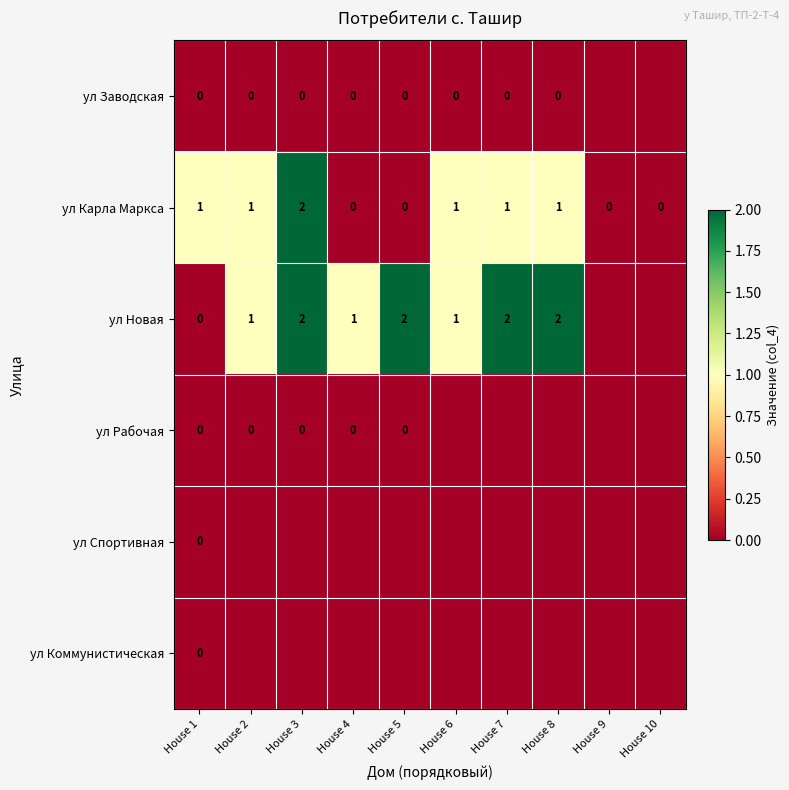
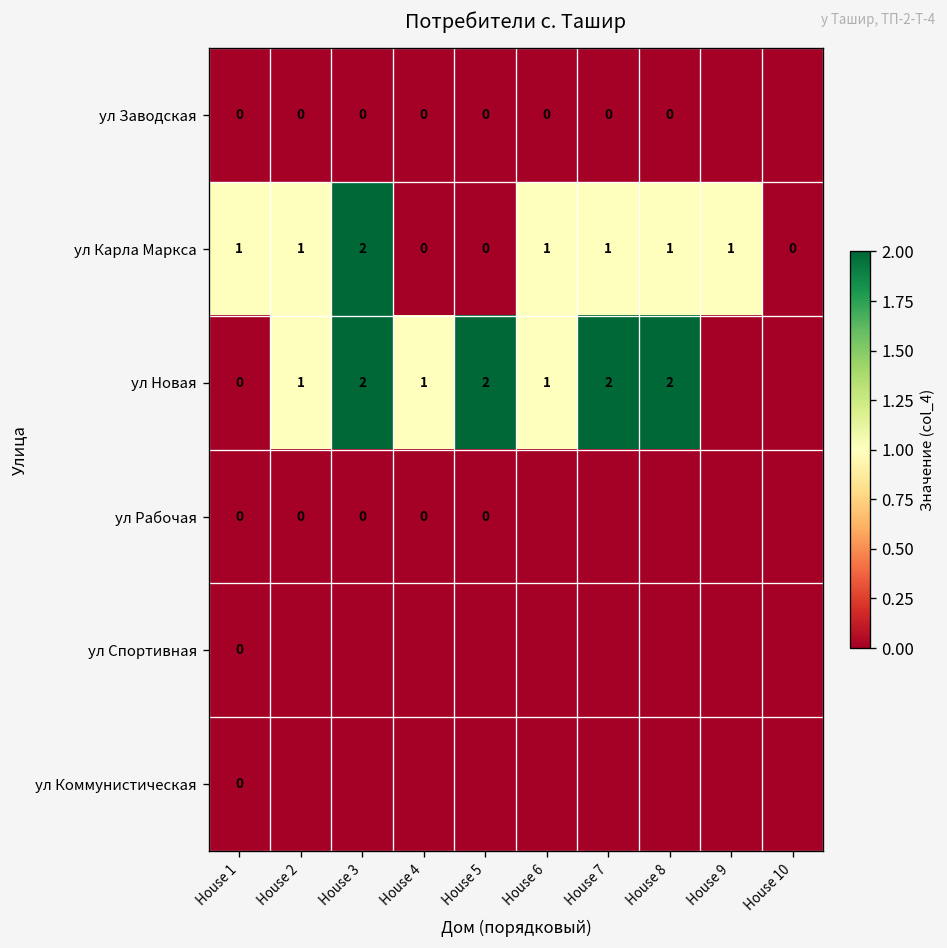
ул Карла Маркса, House 9: 0 -> 1
